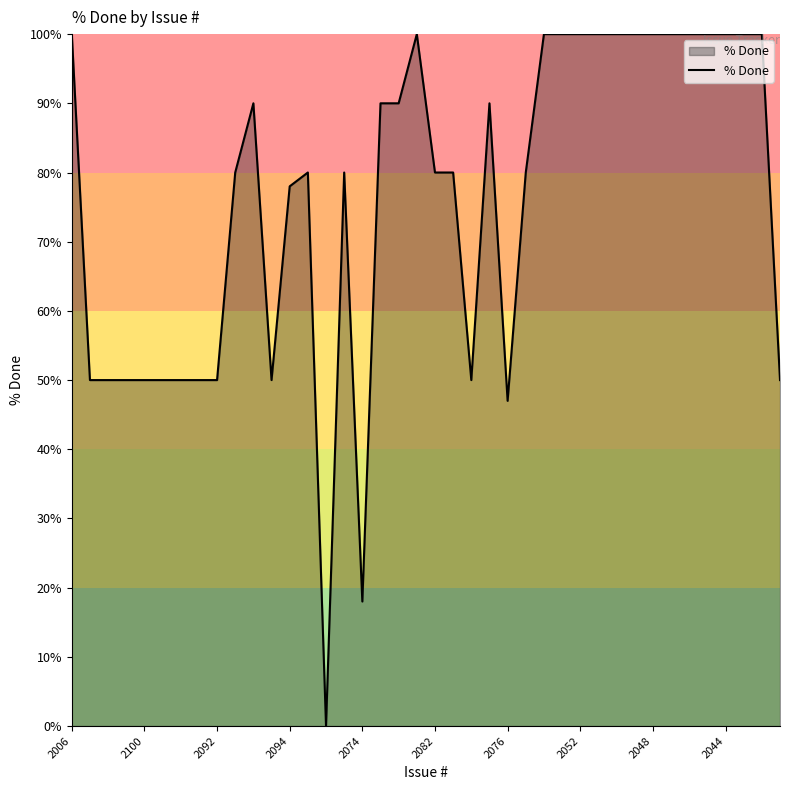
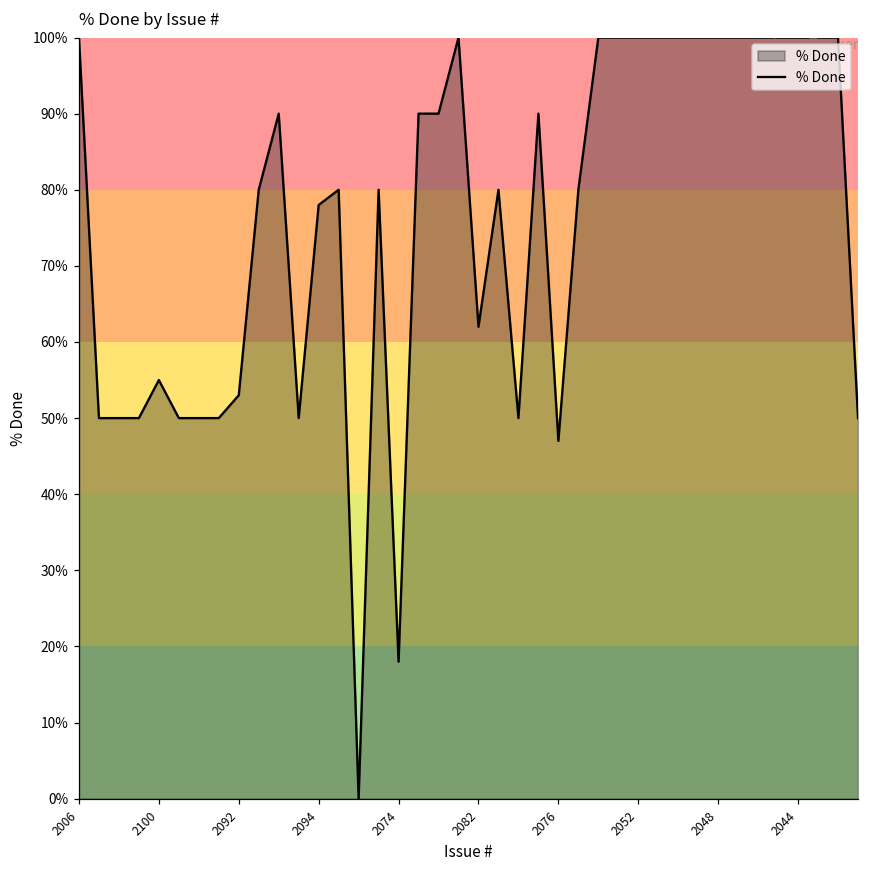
2100: 50% -> 55%
2092: 50% -> 53%
2082: 80% -> 62%
